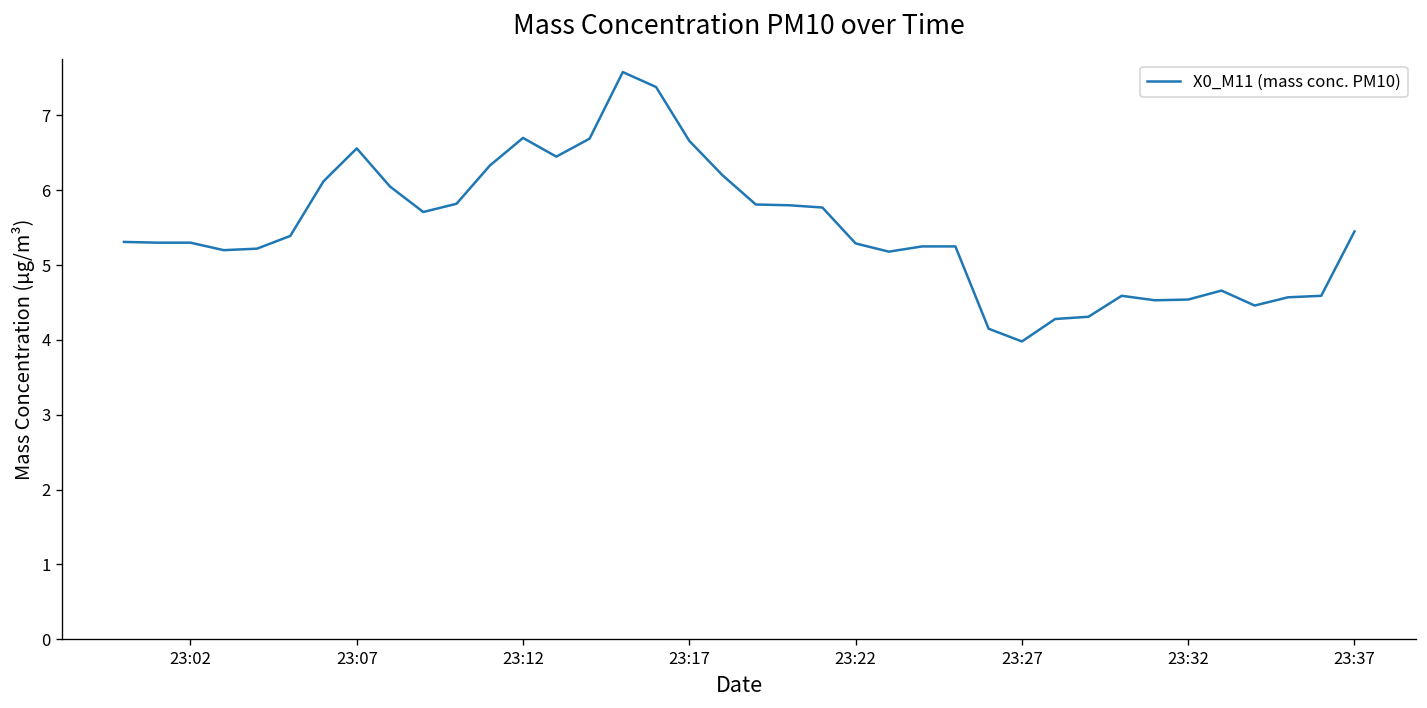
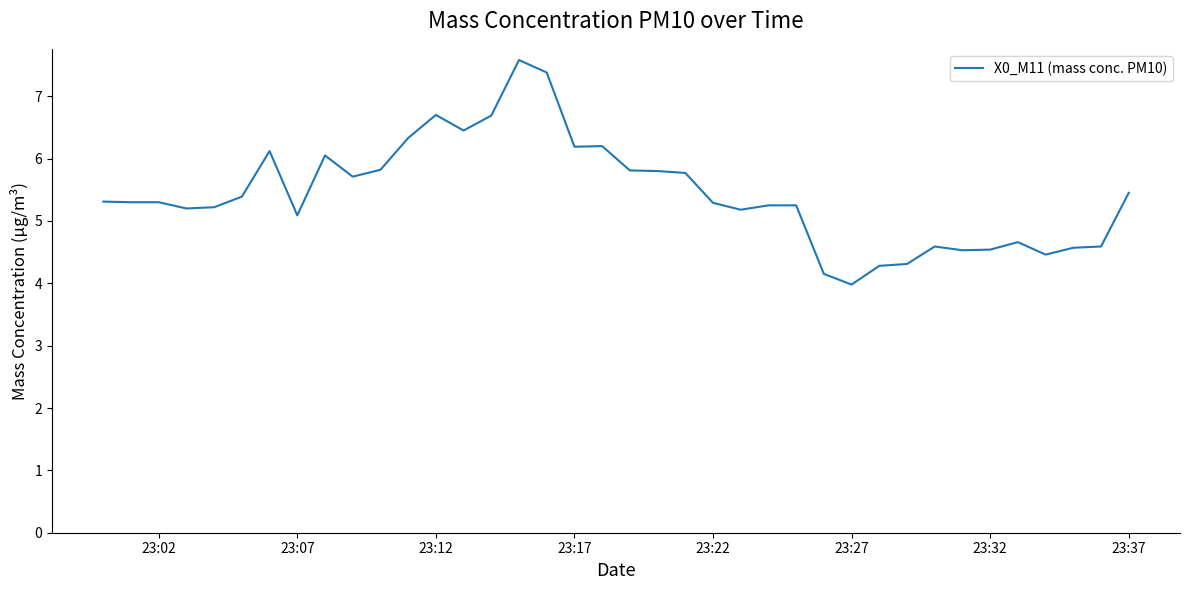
23:07: 6.6 -> 5.1
23:17: 6.7 -> 6.2
